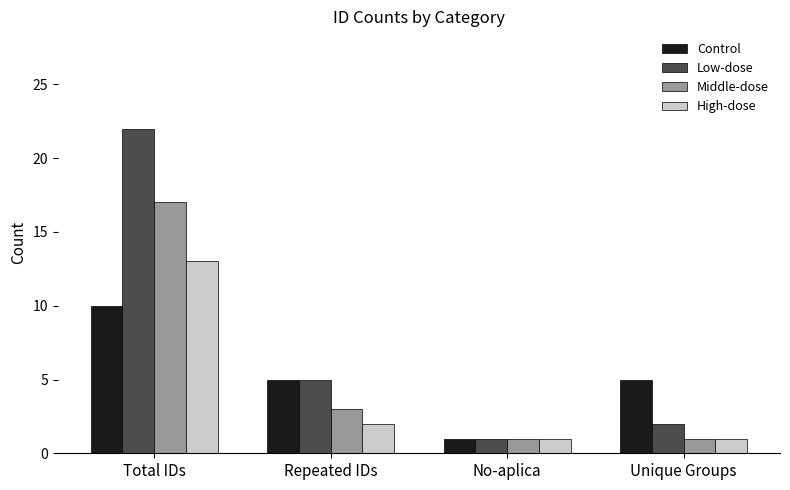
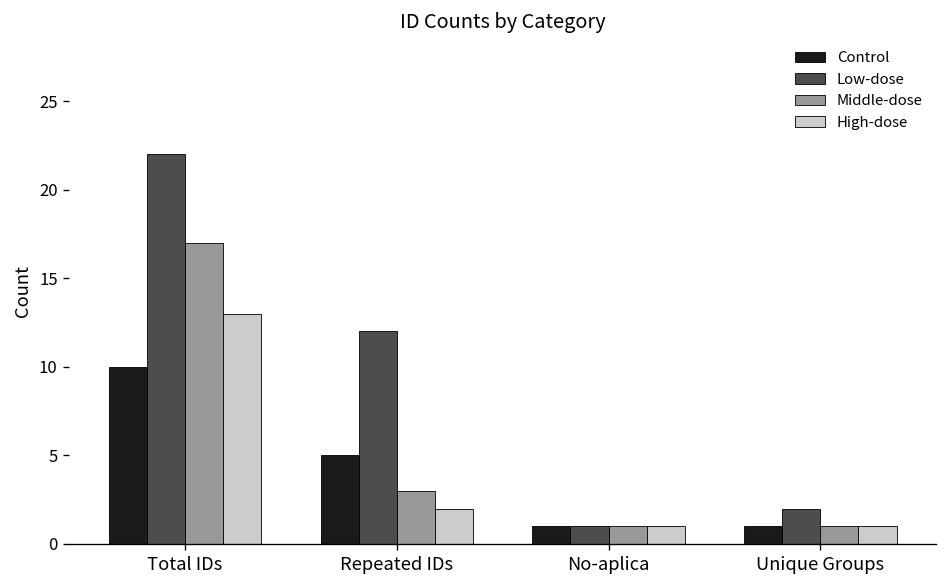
Low-dose, Repeated IDs: 5 -> 12
Control, Unique Groups: 5 -> 1
